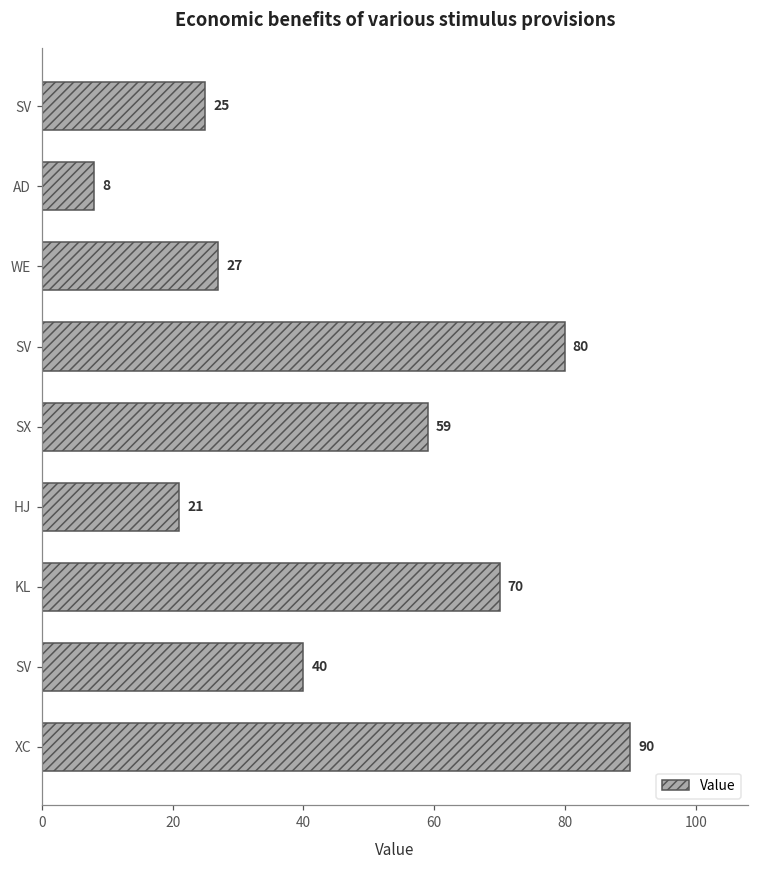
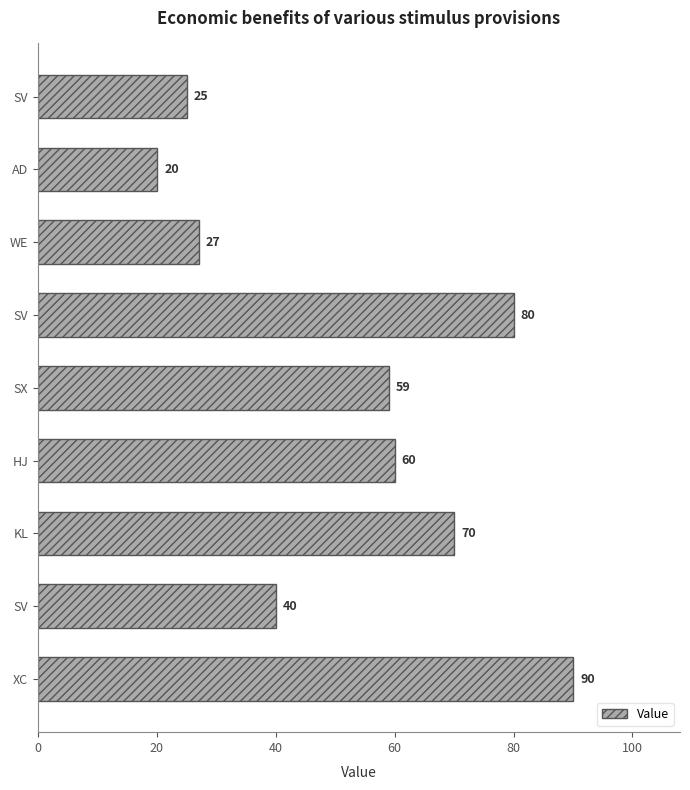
AD: 8 -> 20
HJ: 21 -> 60
